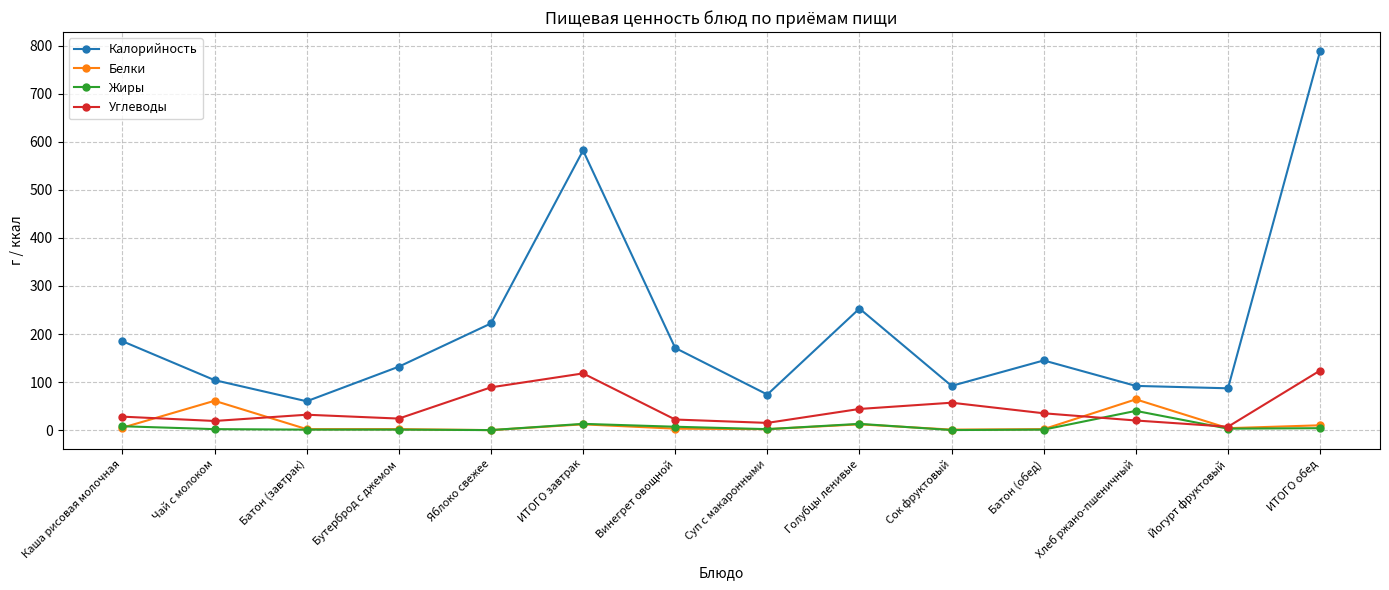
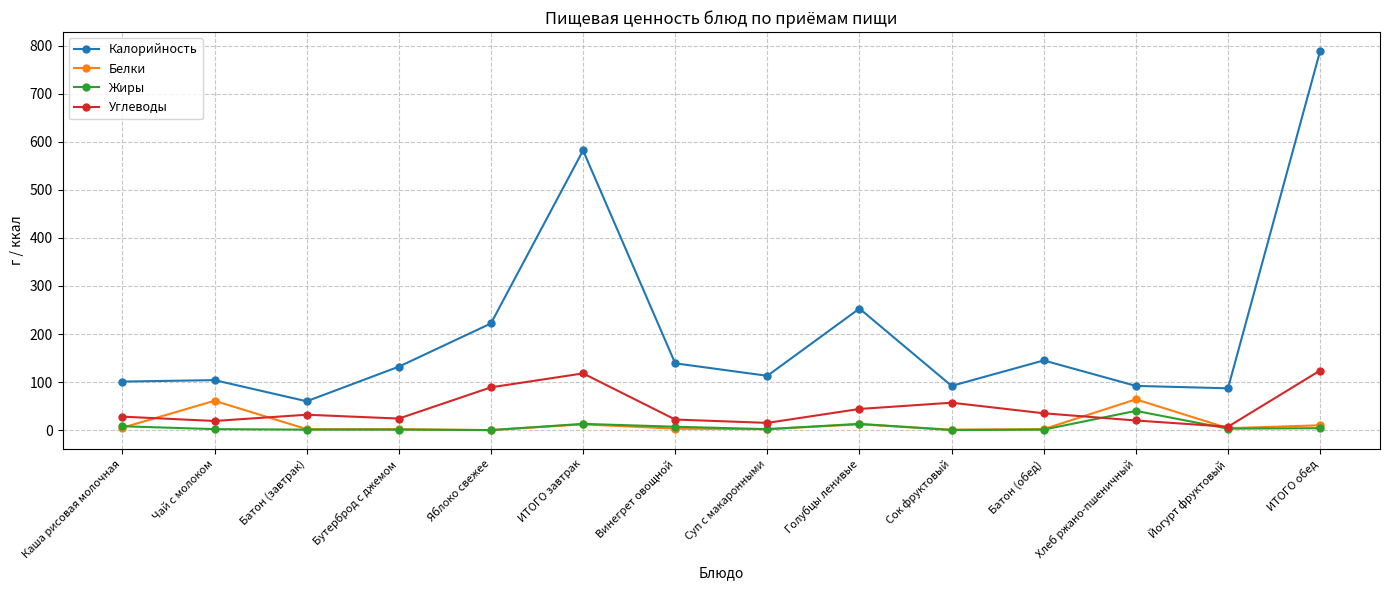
Калорийность, Каша рисовая молочная: 190 -> 100
Калорийность, Винегрет овощной: 170 -> 140
Калорийность, Суп с макаронными: 70 -> 110
